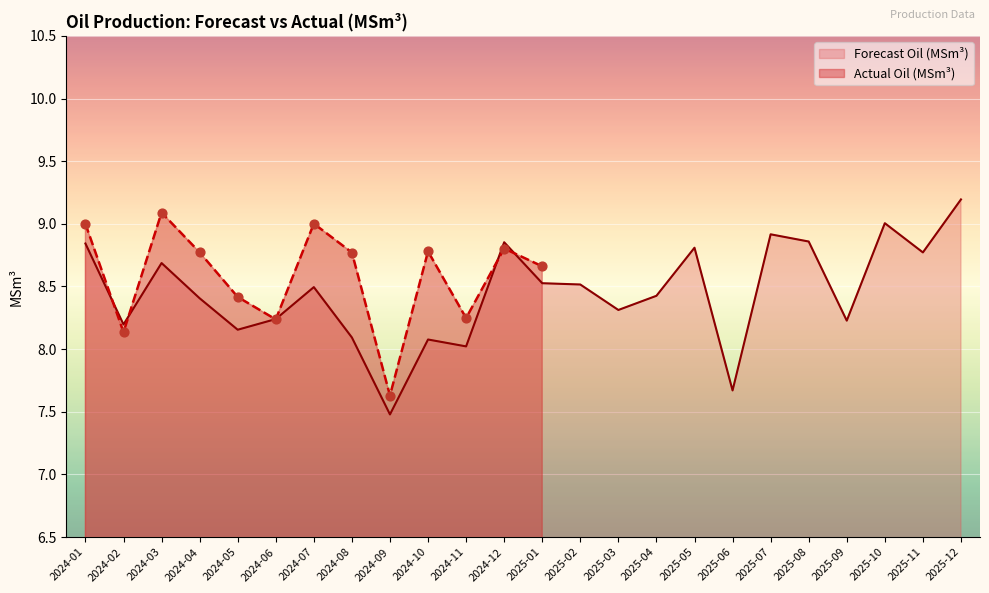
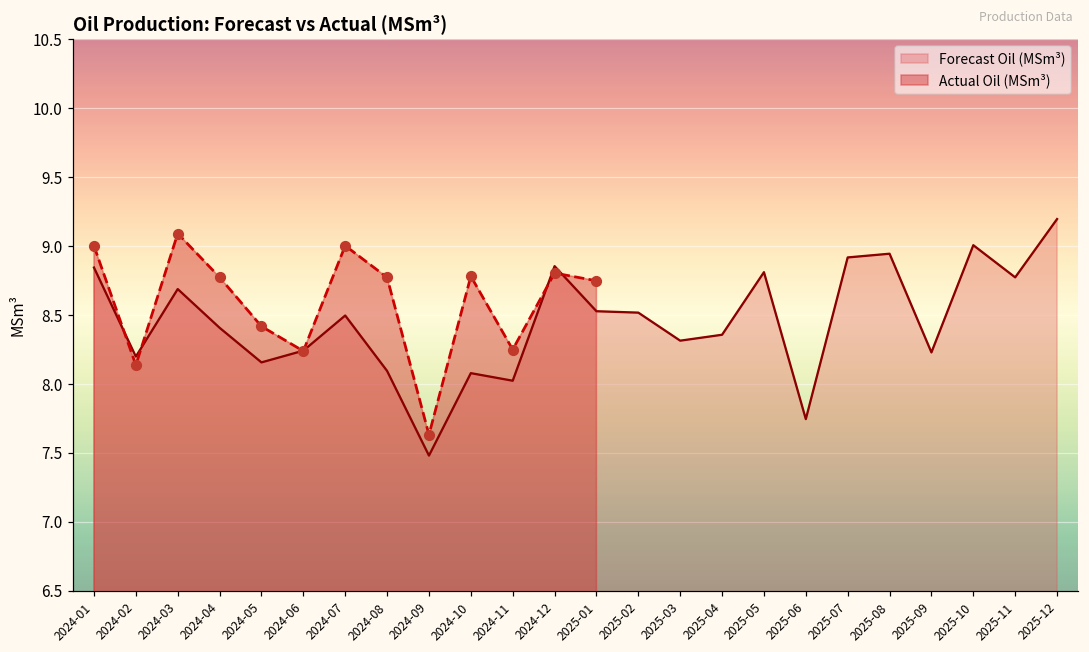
Actual Oil (MSm³), 2025-01: 8.66 -> 8.75
Forecast Oil (MSm³), 2025-04: 8.43 -> 8.36
Forecast Oil (MSm³), 2025-06: 7.67 -> 7.74
Forecast Oil (MSm³), 2025-08: 8.86 -> 8.94
